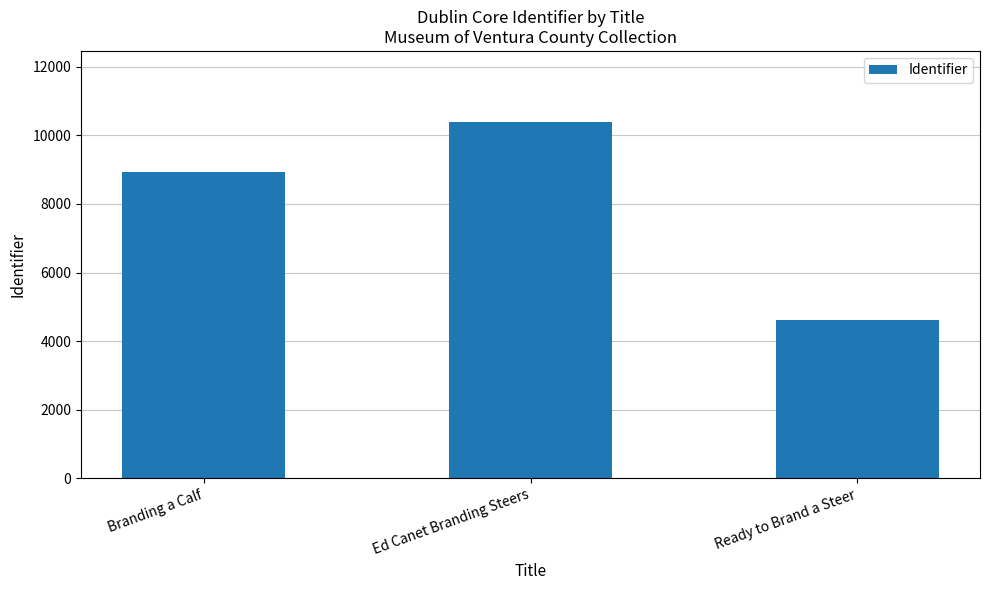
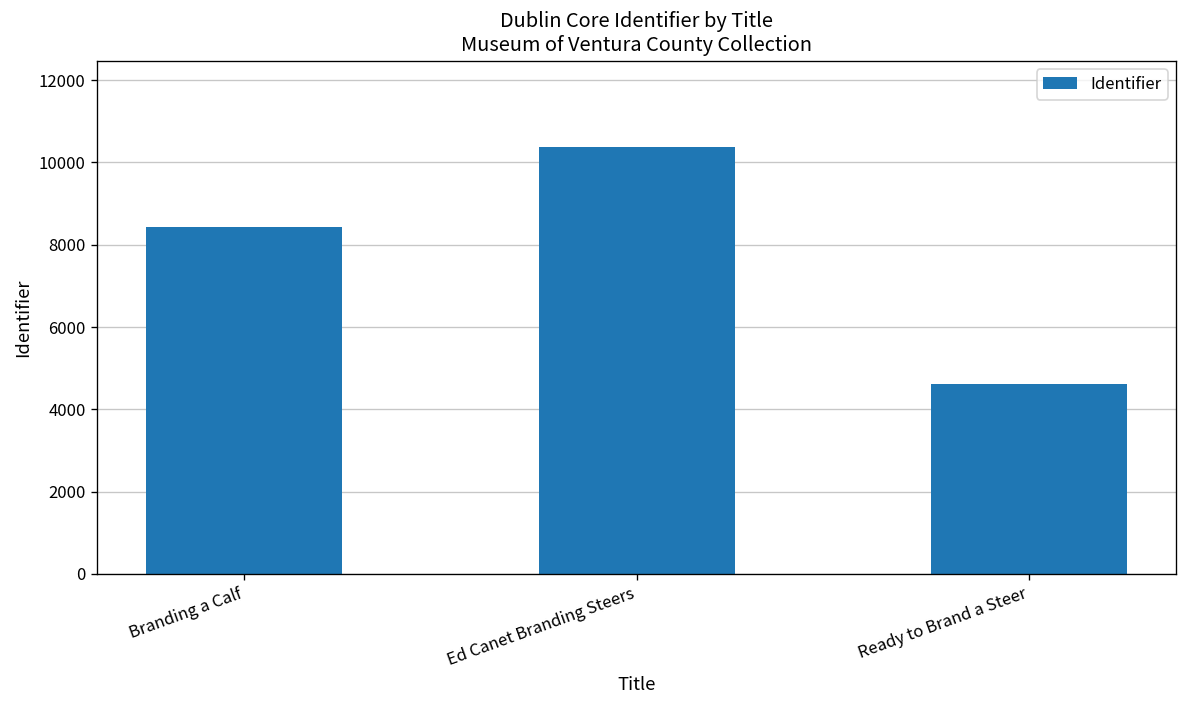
Branding a Calf: 8900 -> 8400
